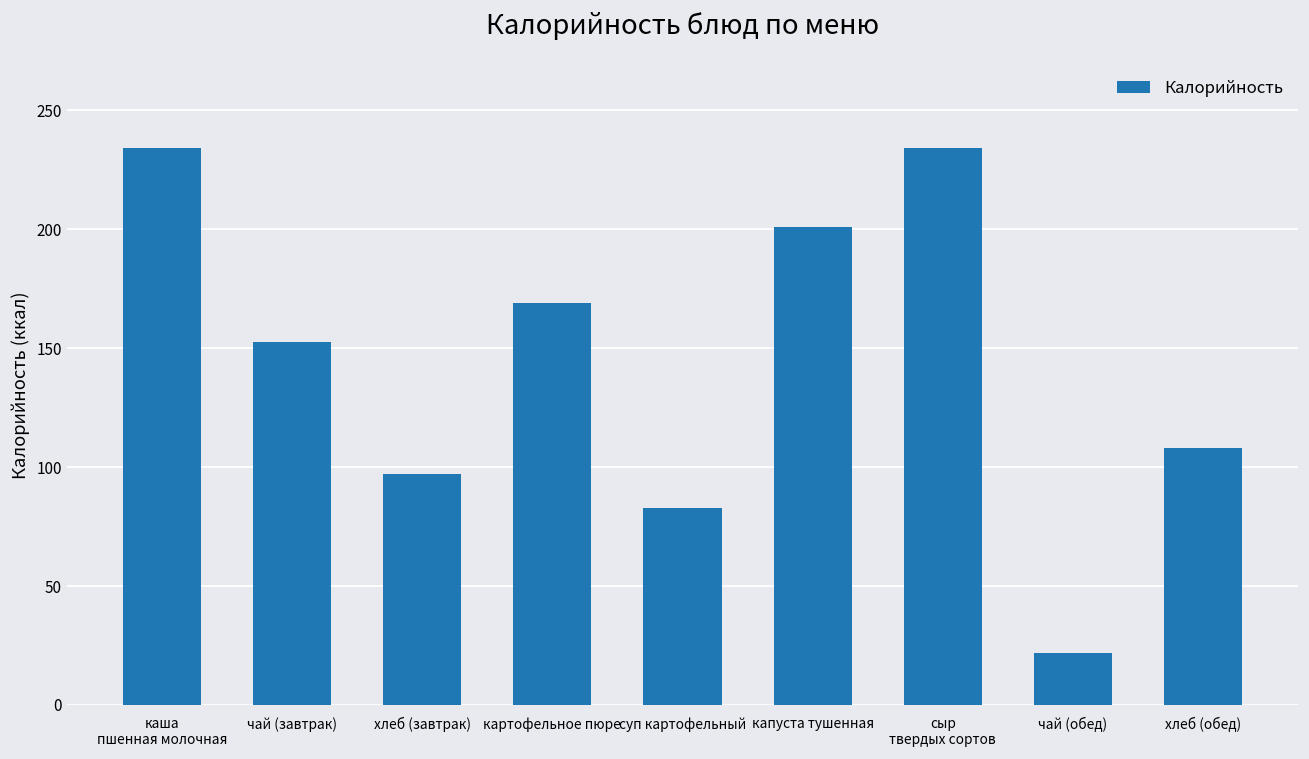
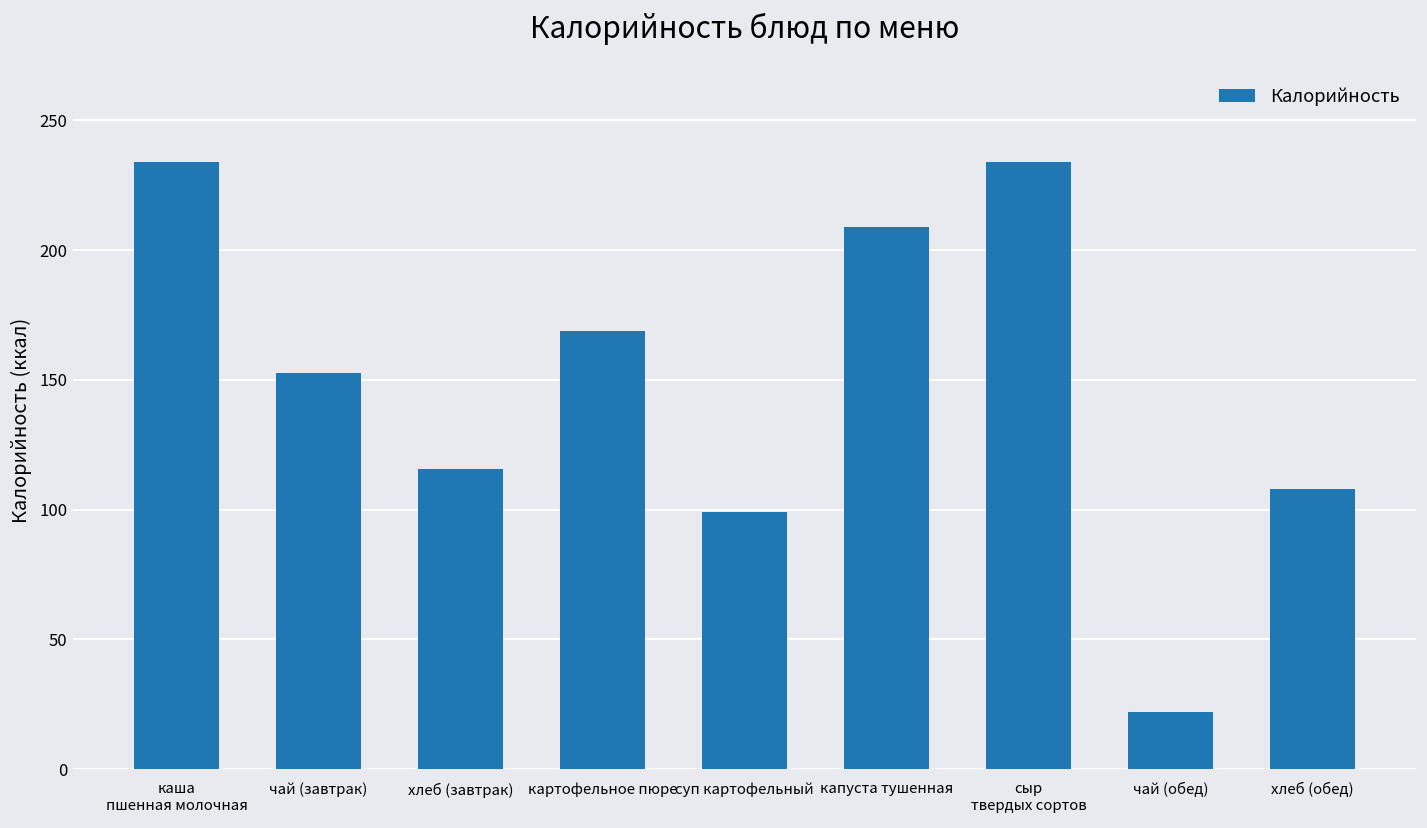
хлеб (завтрак): 97 -> 116
суп картофельный: 83 -> 99
капуста тушенная: 201 -> 209
